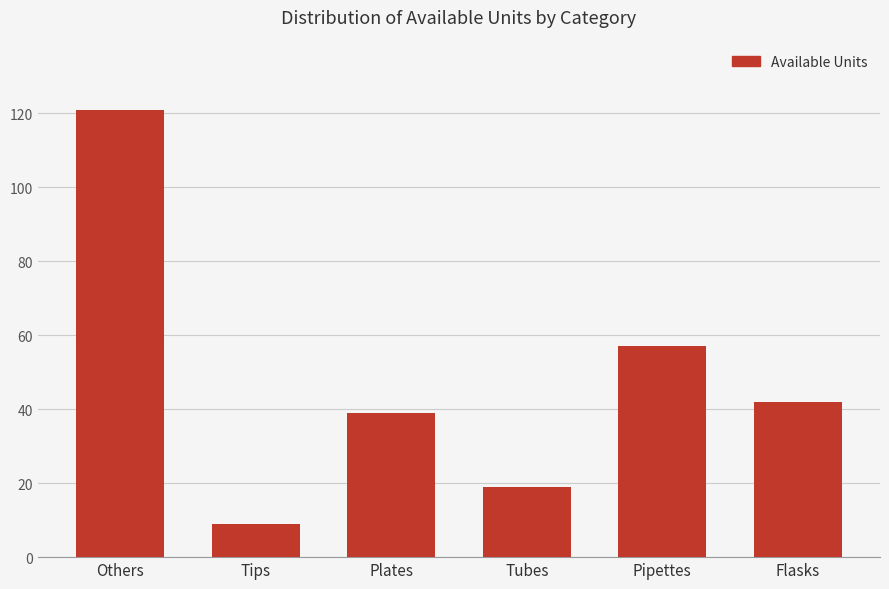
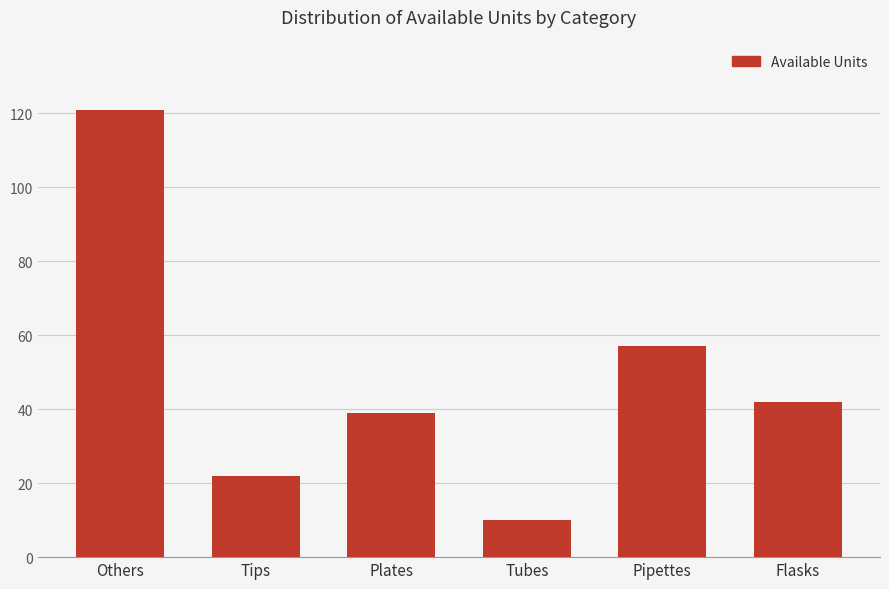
Tips: 9 -> 22
Tubes: 19 -> 10
